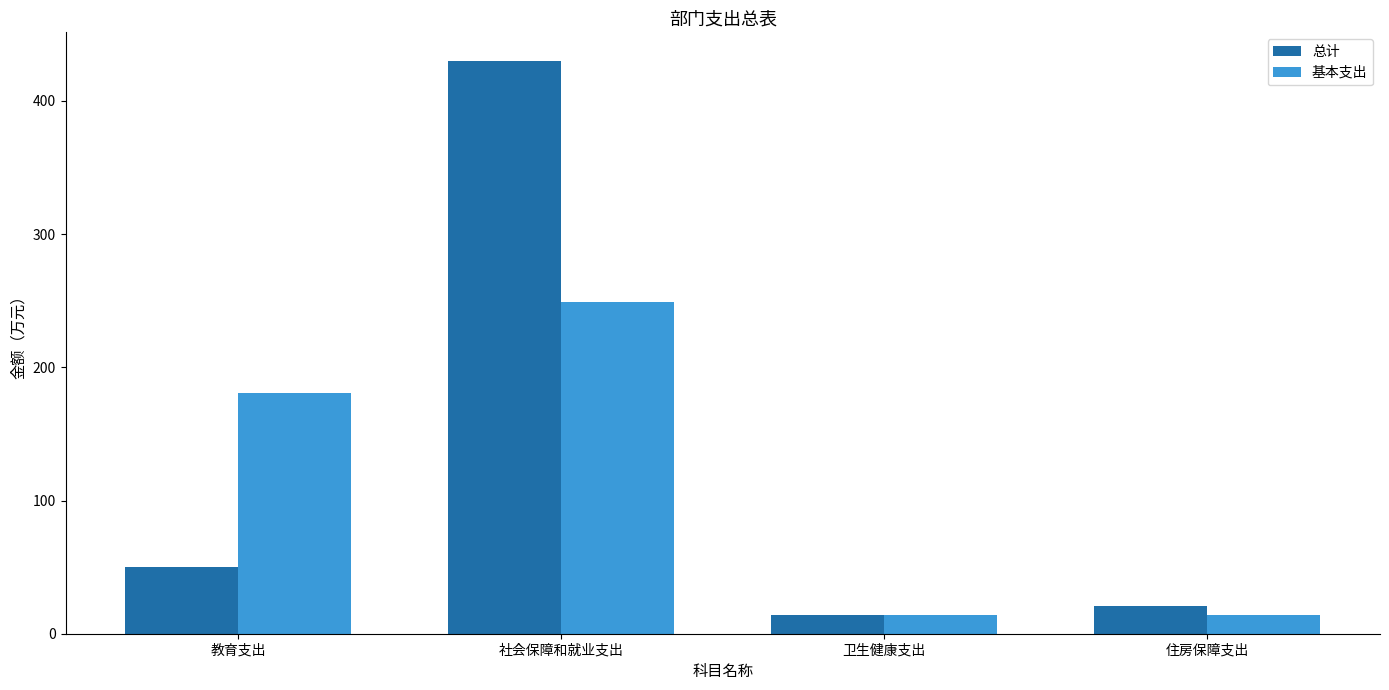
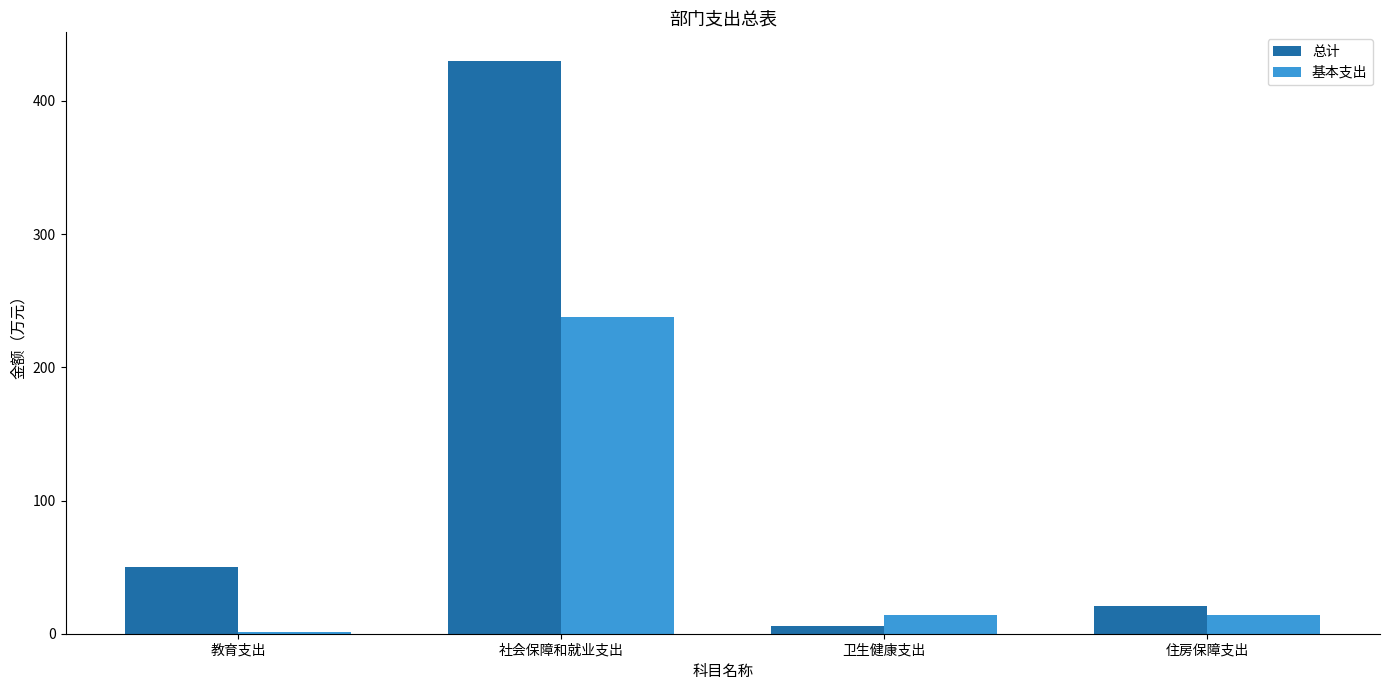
基本支出, 教育支出: 181 -> 1
基本支出, 社会保障和就业支出: 249 -> 238
总计, 卫生健康支出: 14 -> 6
